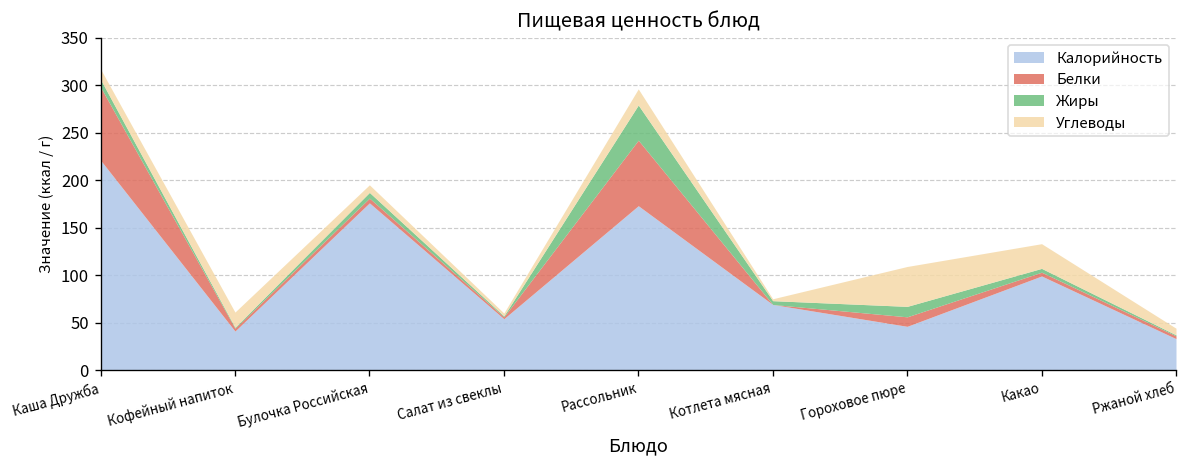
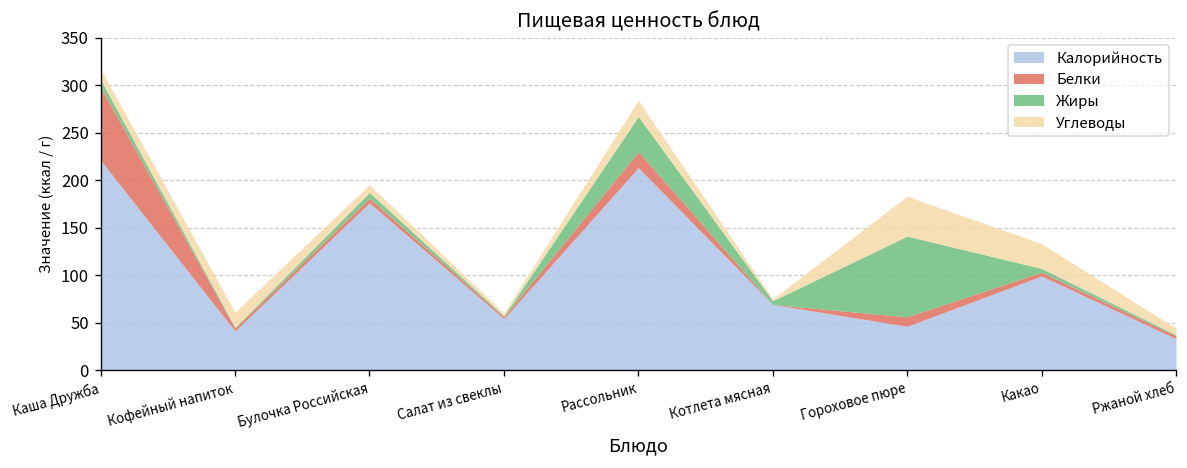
Калорийность, Рассольник: 170 -> 210
Белки, Рассольник: 70 -> 20
Жиры, Гороховое пюре: 10 -> 90
